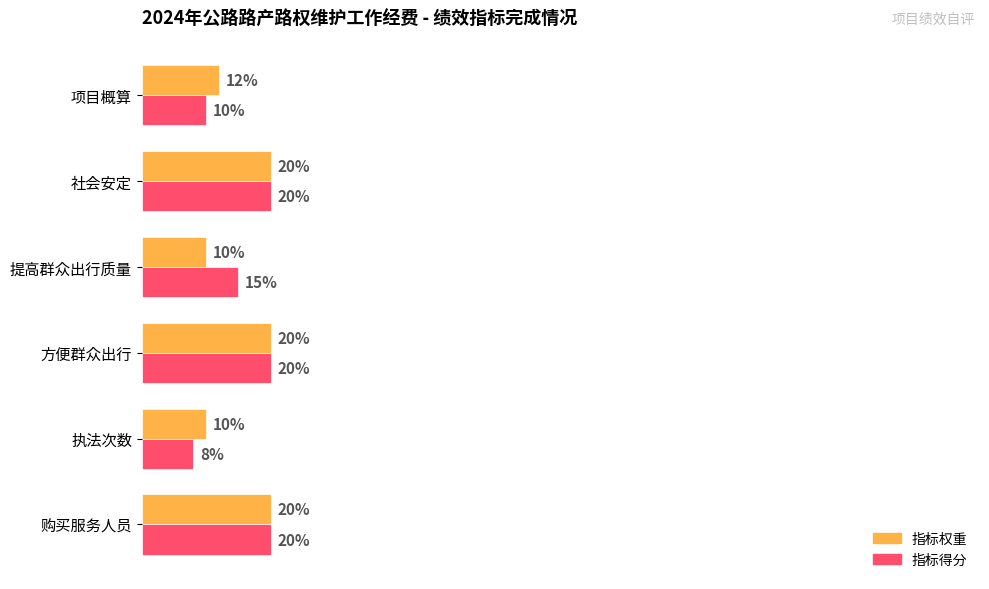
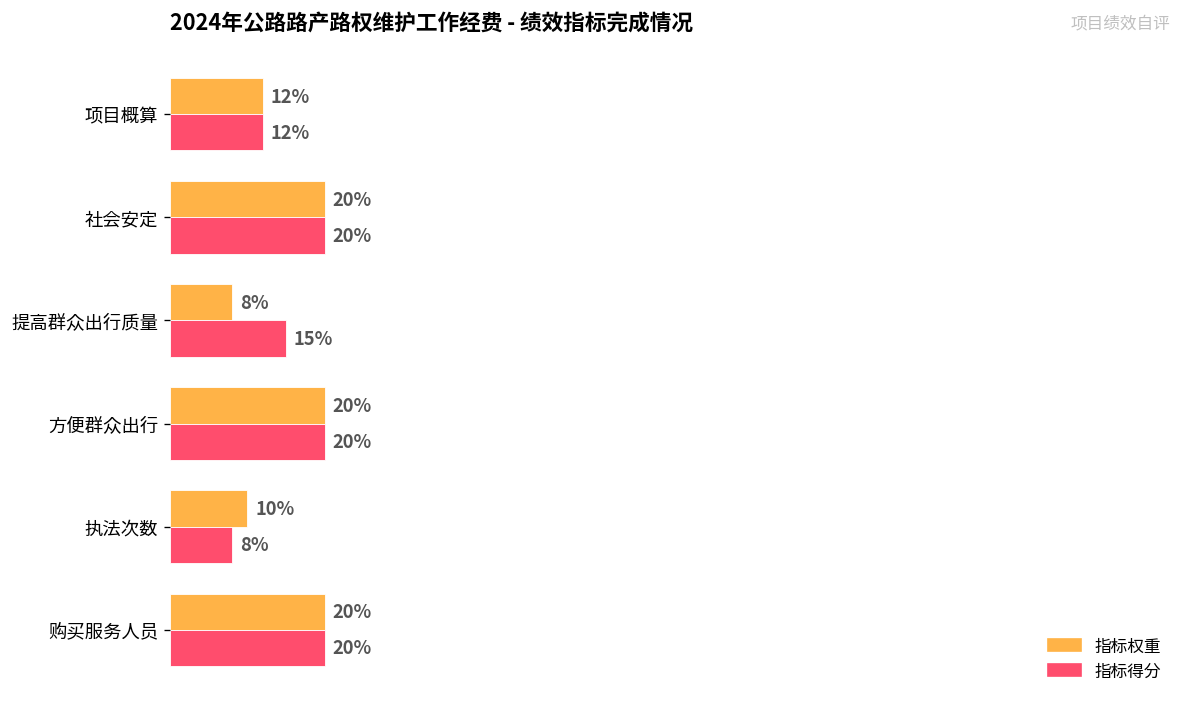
指标得分, 项目概算: 10% -> 12%
指标权重, 提高群众出行质量: 10% -> 8%
